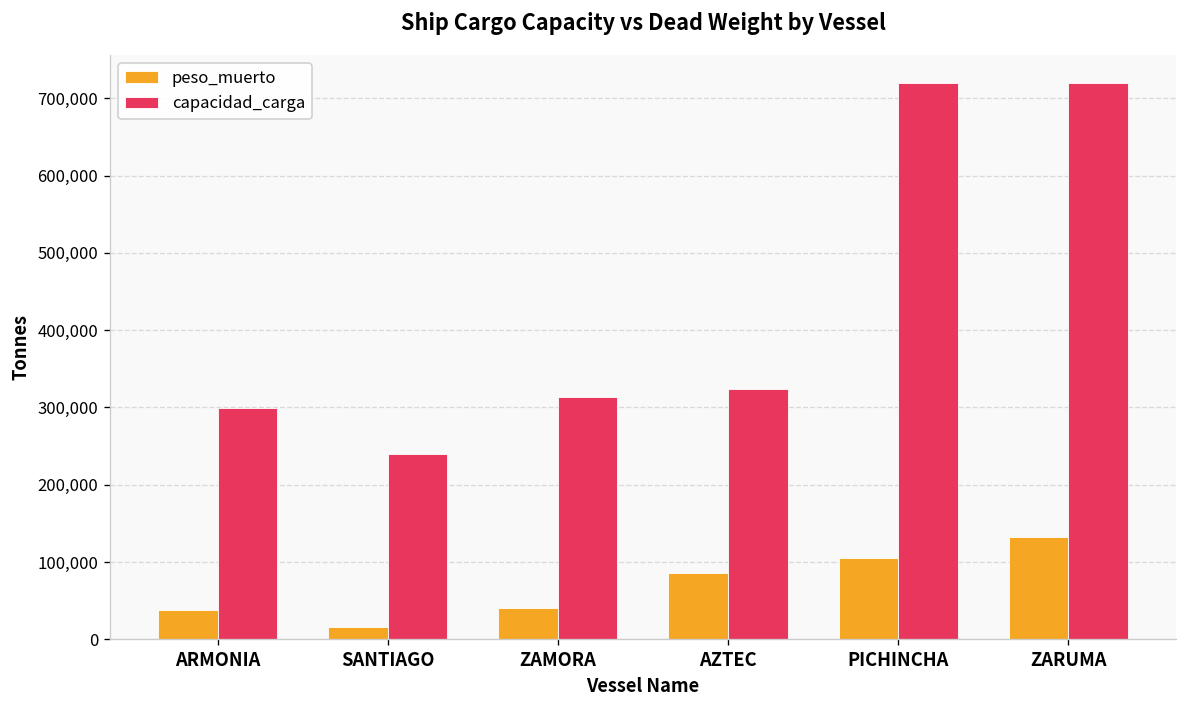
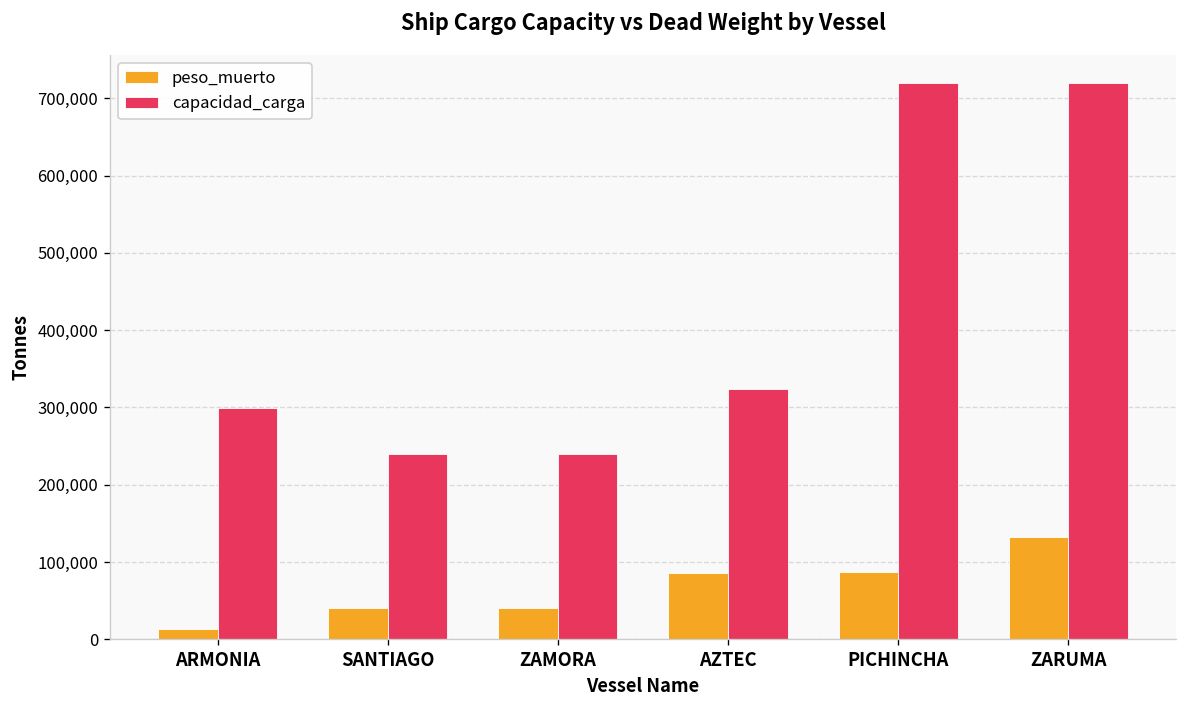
peso_muerto, ARMONIA: 40,000 -> 10,000
peso_muerto, SANTIAGO: 20,000 -> 40,000
capacidad_carga, ZAMORA: 310,000 -> 240,000
peso_muerto, PICHINCHA: 110,000 -> 90,000
